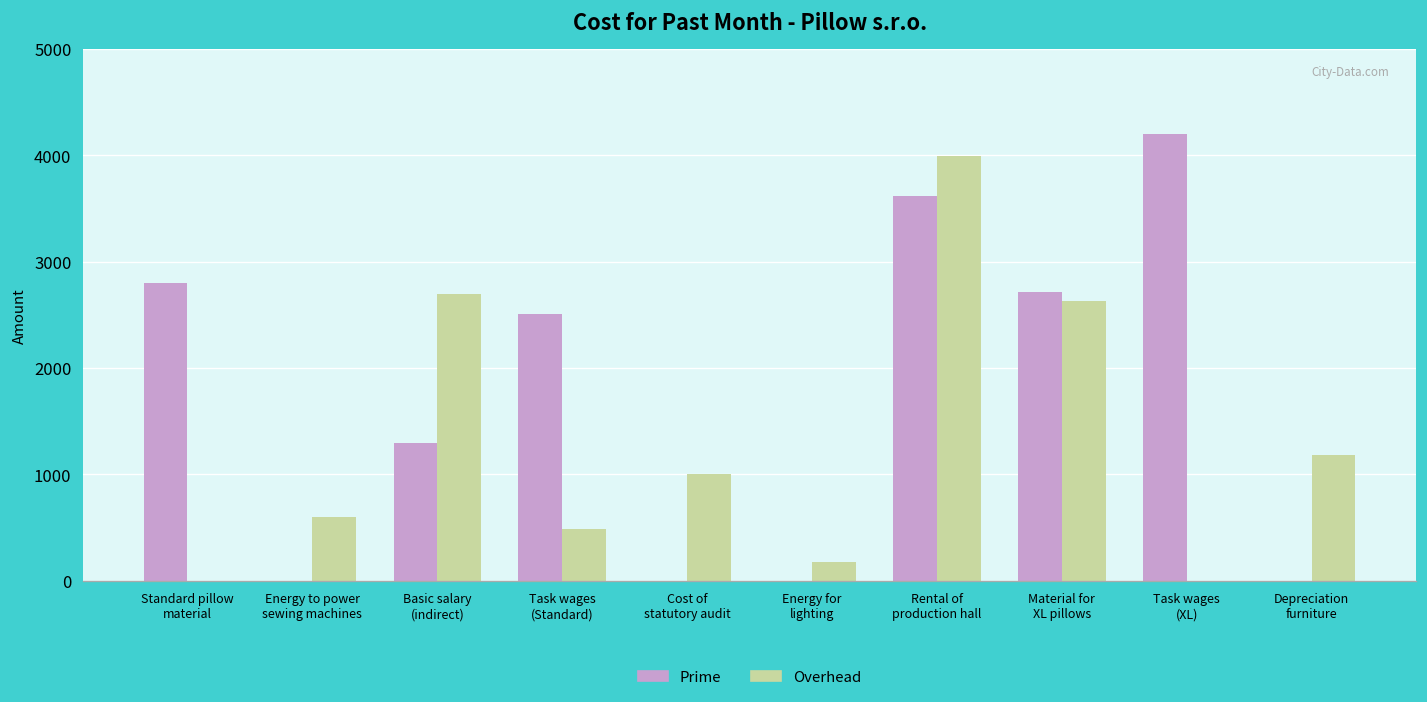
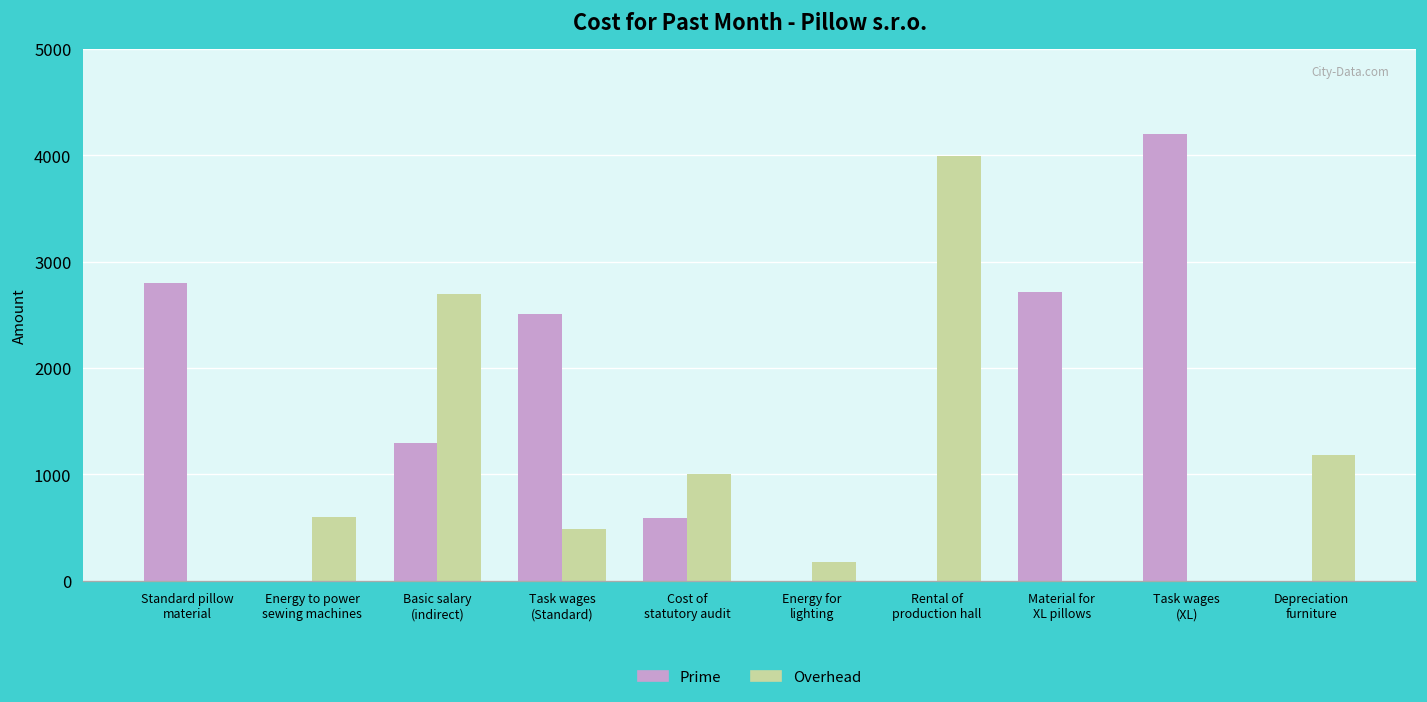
Prime, Cost of statutory audit: 0 -> 600
Prime, Rental of production hall: 3600 -> 0
Overhead, Material for XL pillows: 2600 -> 0
